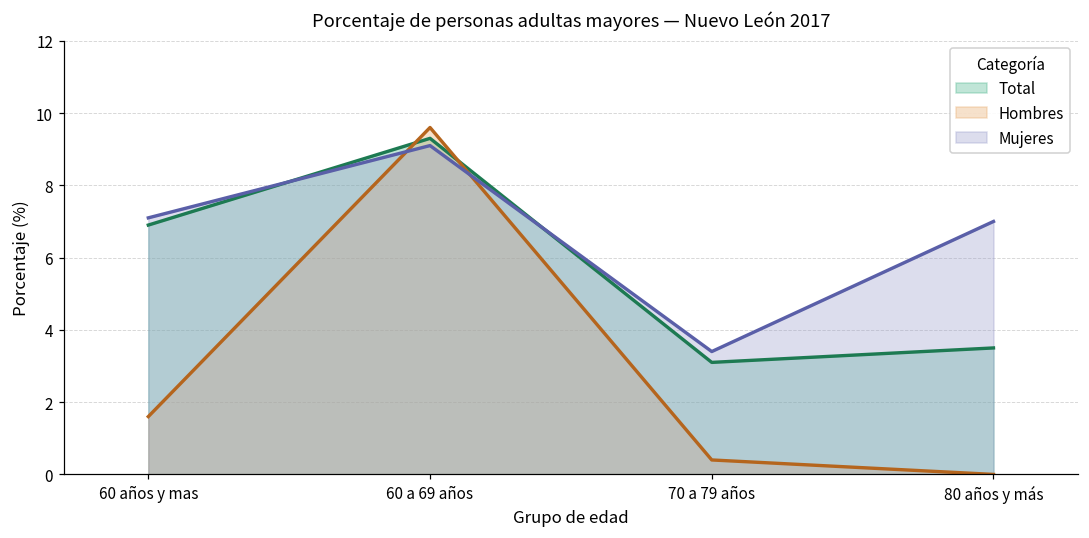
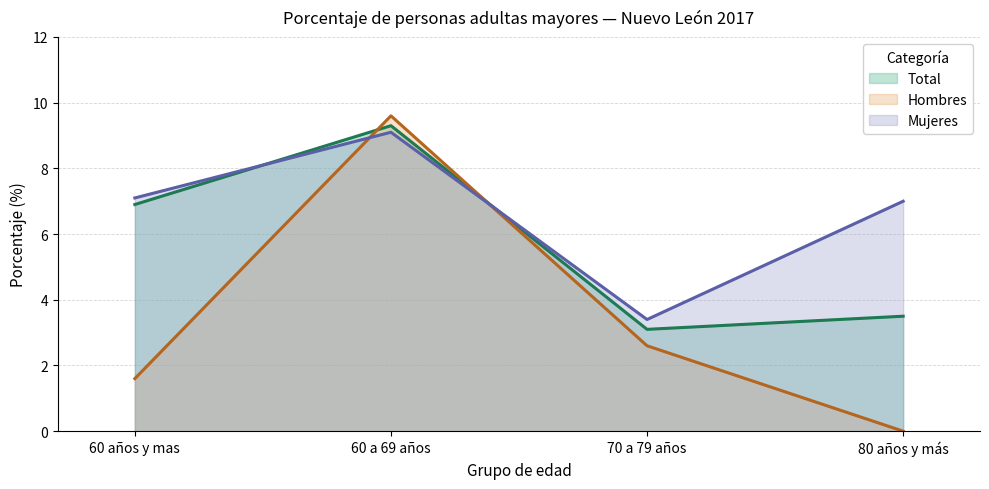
Hombres, 70 a 79 años: 0.4 -> 2.6
